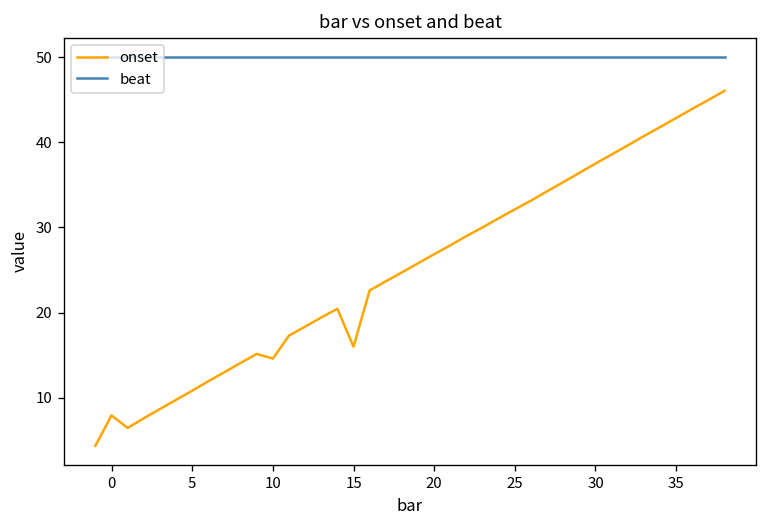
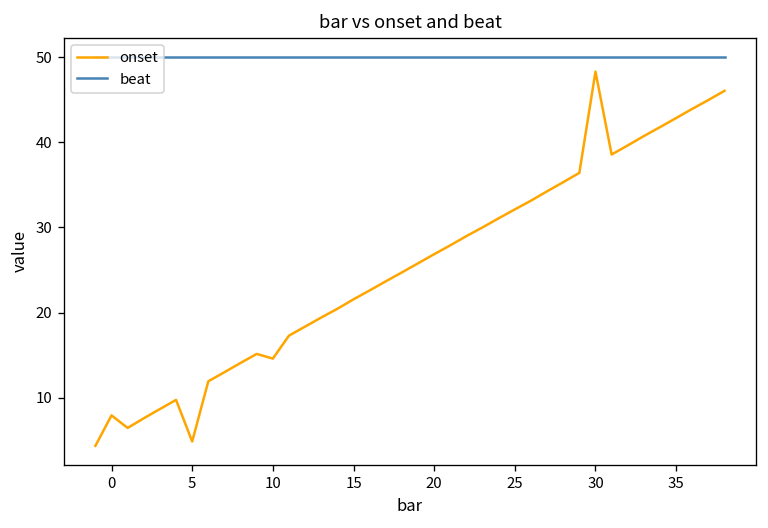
onset, 5: 11 -> 5
onset, 15: 16 -> 22
onset, 30: 37 -> 48
